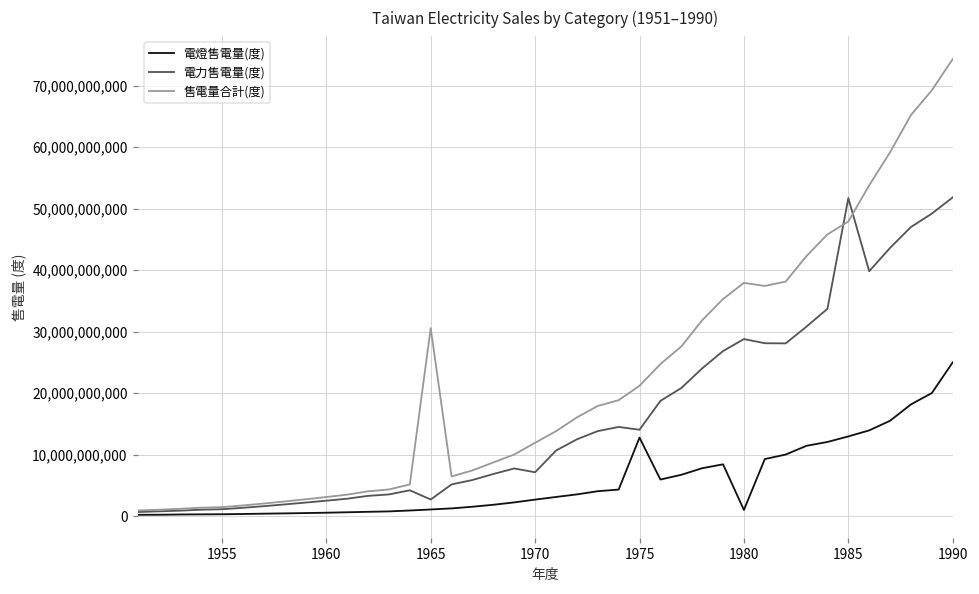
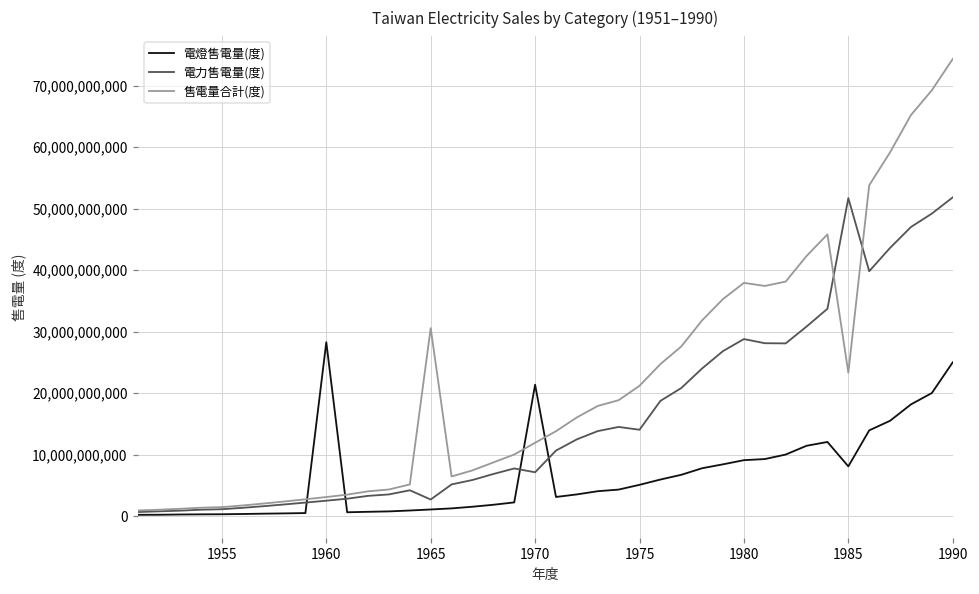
電燈售電量(度), 1960: 1,000,000,000 -> 28,000,000,000
電燈售電量(度), 1970: 3,000,000,000 -> 21,000,000,000
電燈售電量(度), 1975: 13,000,000,000 -> 5,000,000,000
電燈售電量(度), 1980: 1,000,000,000 -> 9,000,000,000
電燈售電量(度), 1985: 13,000,000,000 -> 8,000,000,000
售電量合計(度), 1985: 48,000,000,000 -> 23,000,000,000
